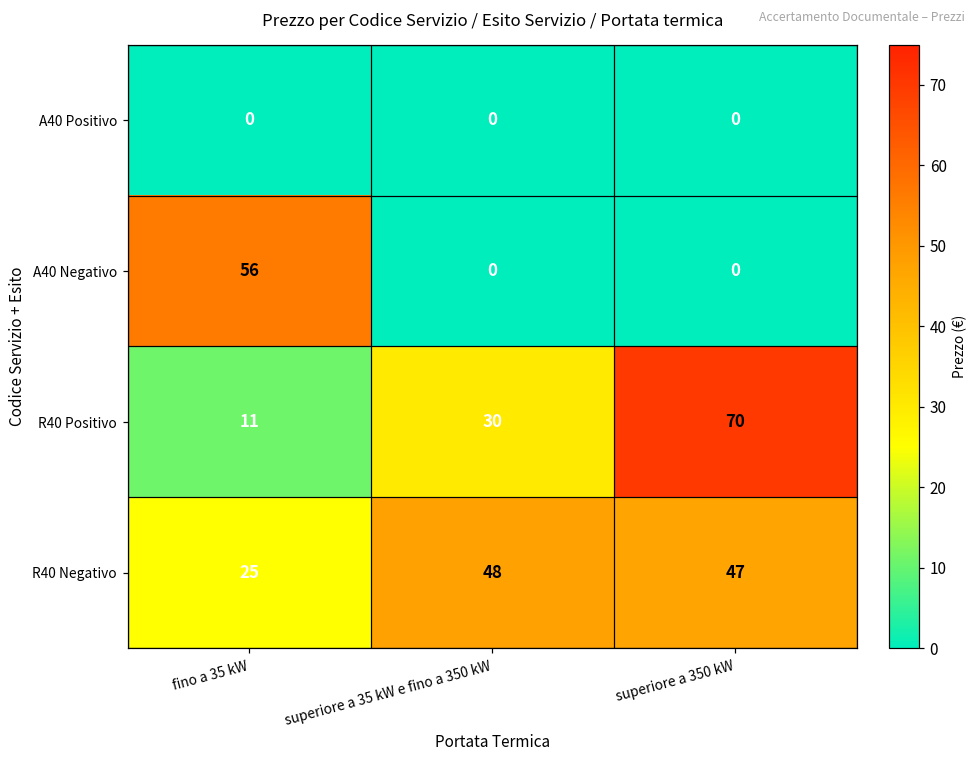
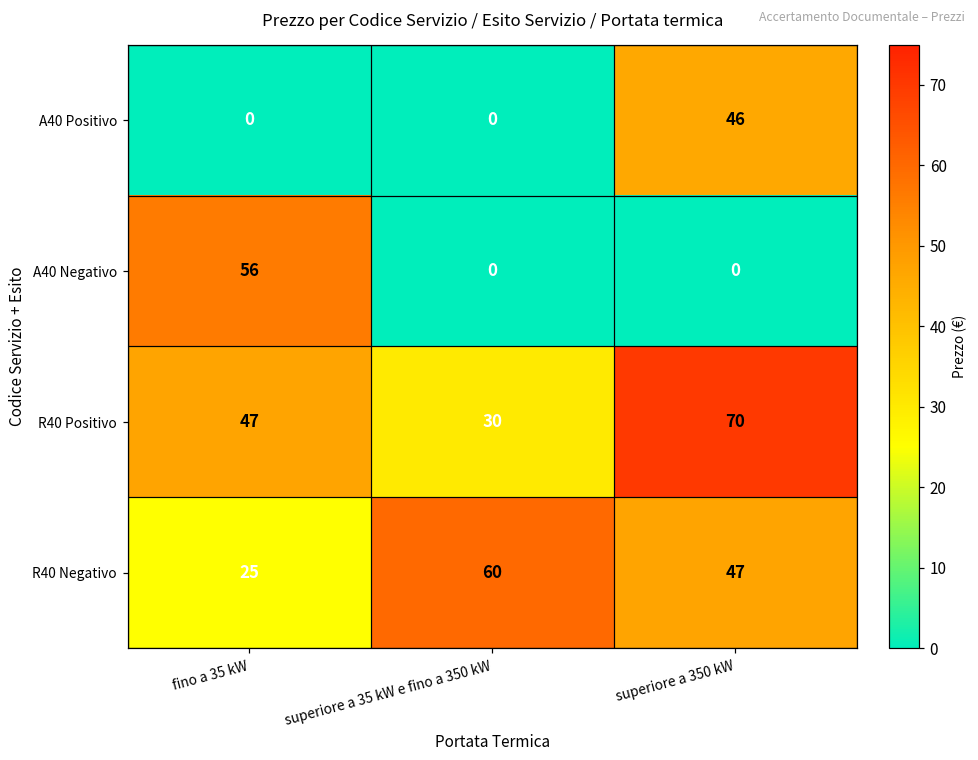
A40 Positivo, superiore a 350 kW: 0 -> 46
R40 Positivo, fino a 35 kW: 11 -> 47
R40 Negativo, superiore a 35 kW e fino a 350 kW: 48 -> 60
